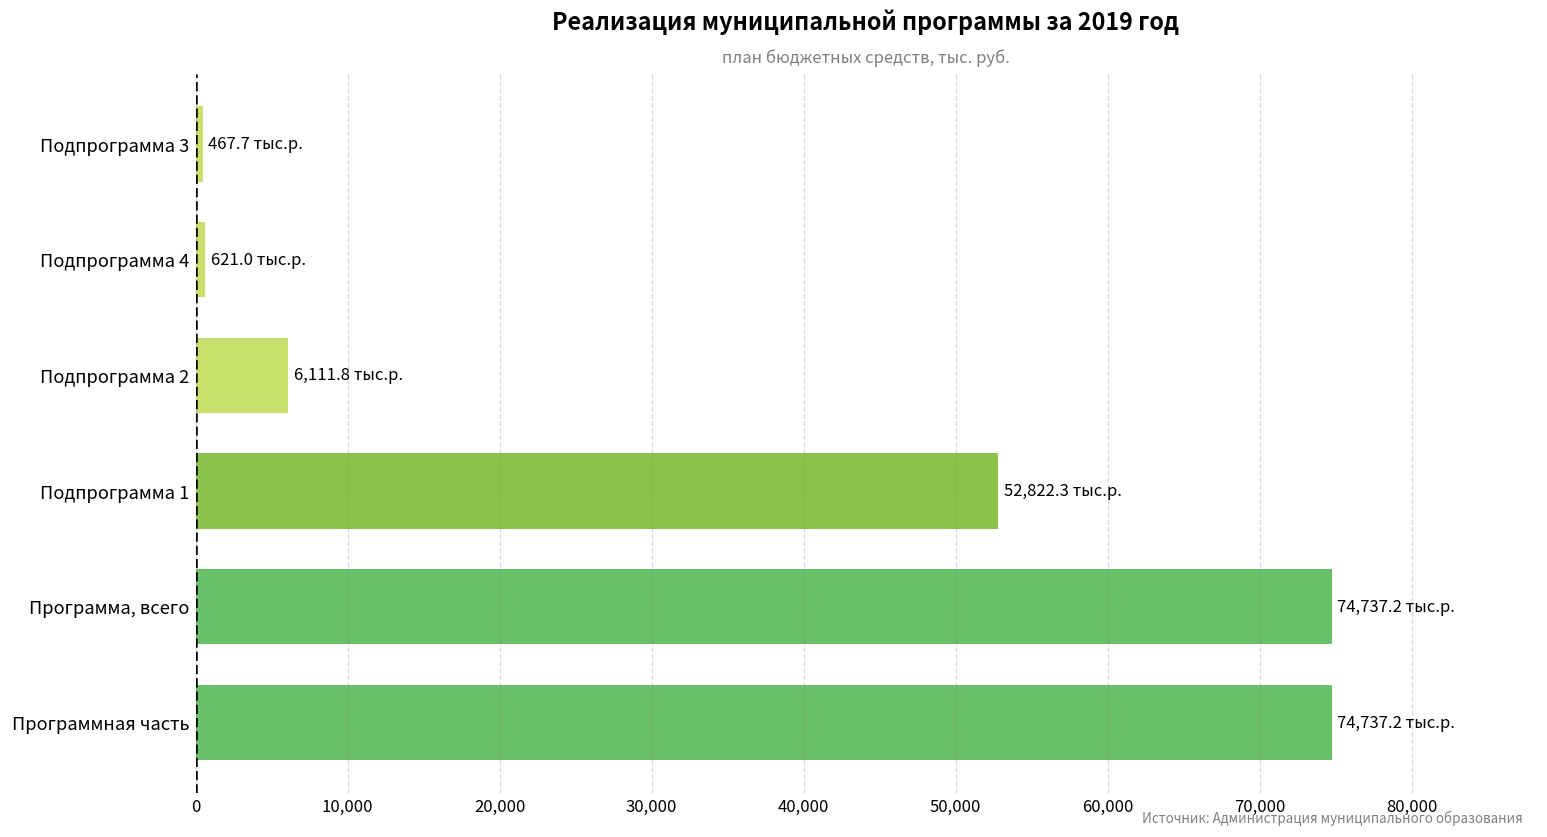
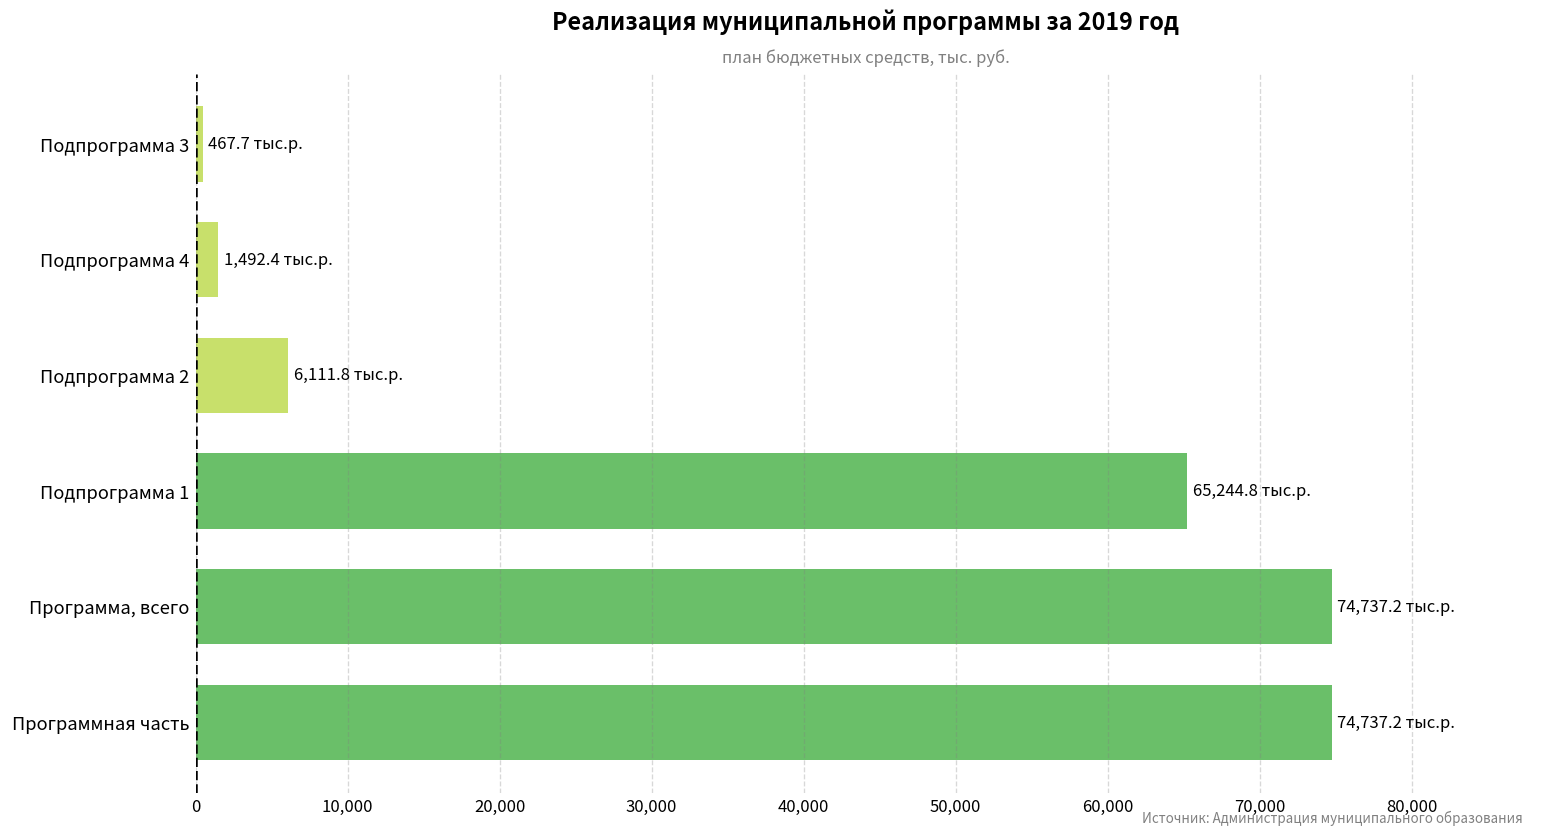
Подпрограмма 4: 621.0 -> 1,492.4
Подпрограмма 1: 52,822.3 -> 65,244.8
